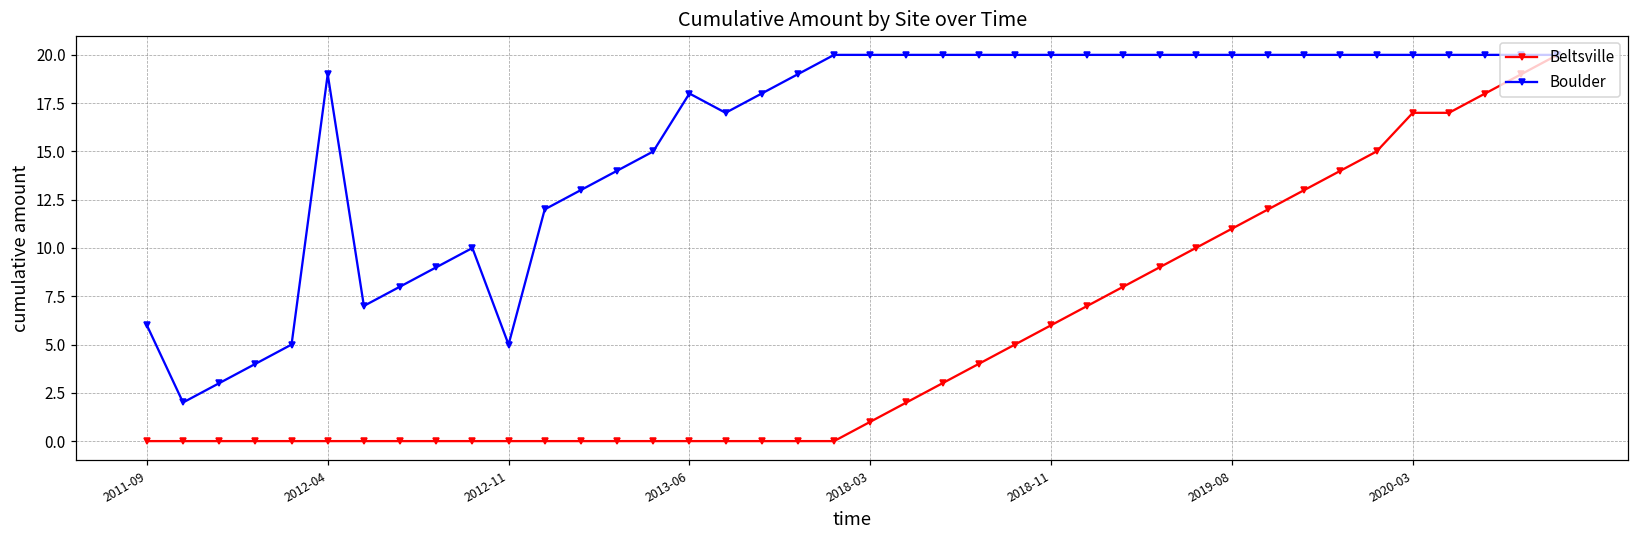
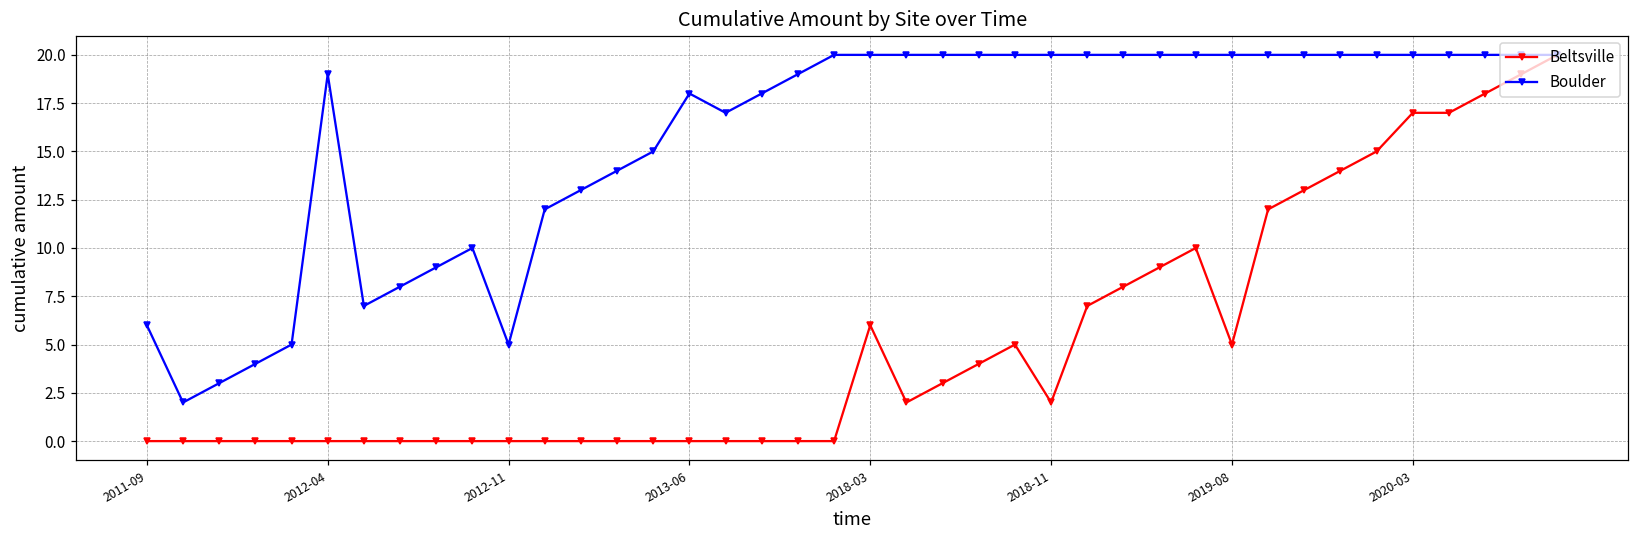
Beltsville, 2018-03: 1 -> 6
Beltsville, 2018-11: 6 -> 2
Beltsville, 2019-08: 11 -> 5
